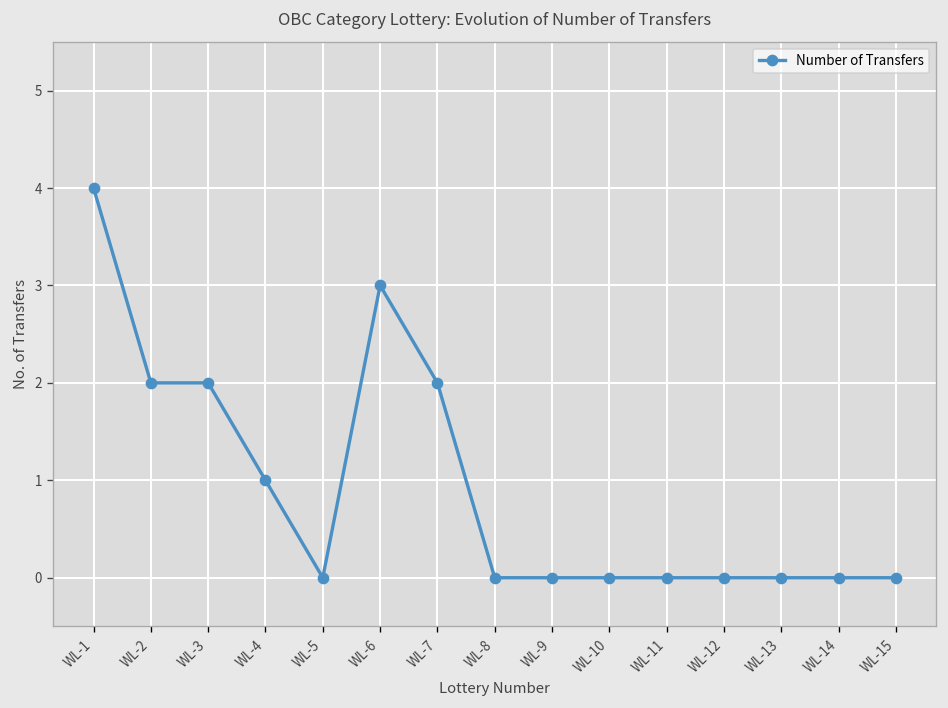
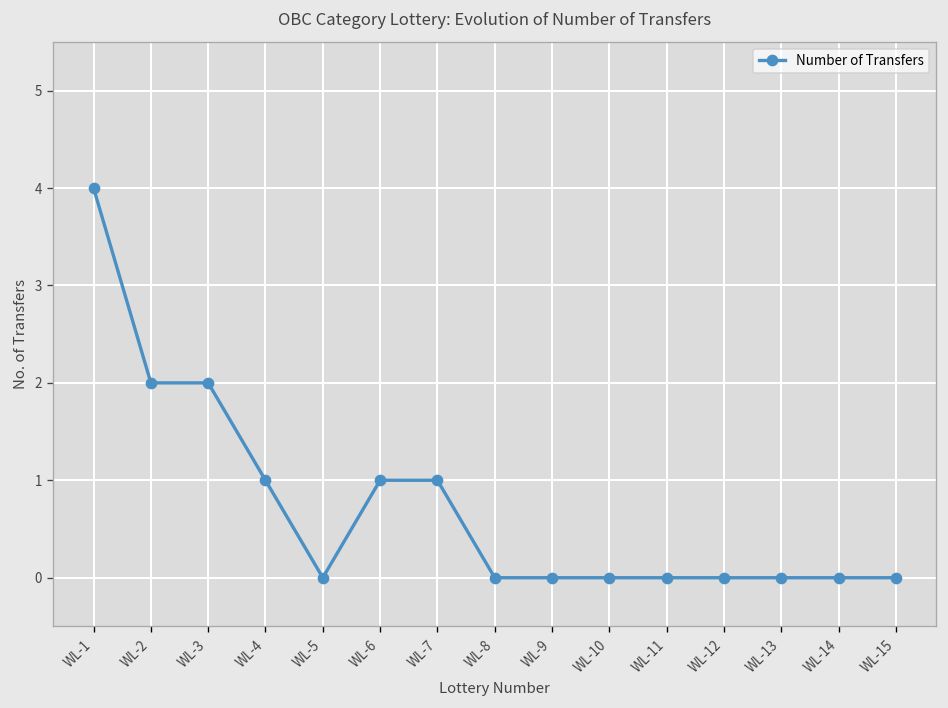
WL-6: 3 -> 1
WL-7: 2 -> 1
